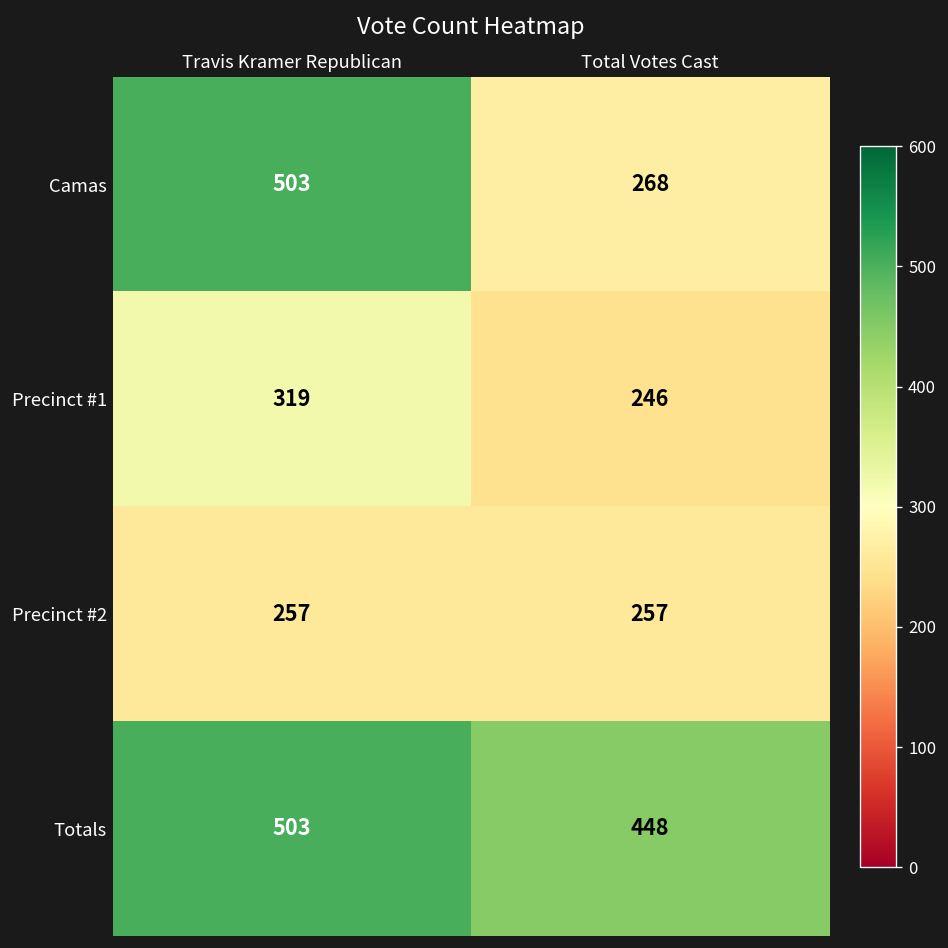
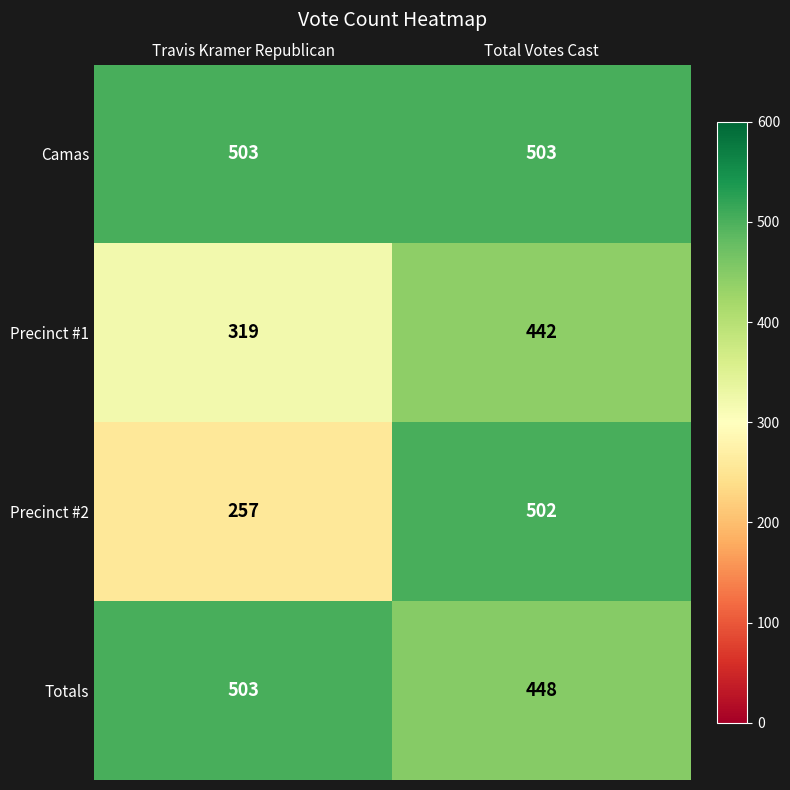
Camas, Total Votes Cast: 268 -> 503
Precinct #1, Total Votes Cast: 246 -> 442
Precinct #2, Total Votes Cast: 257 -> 502
